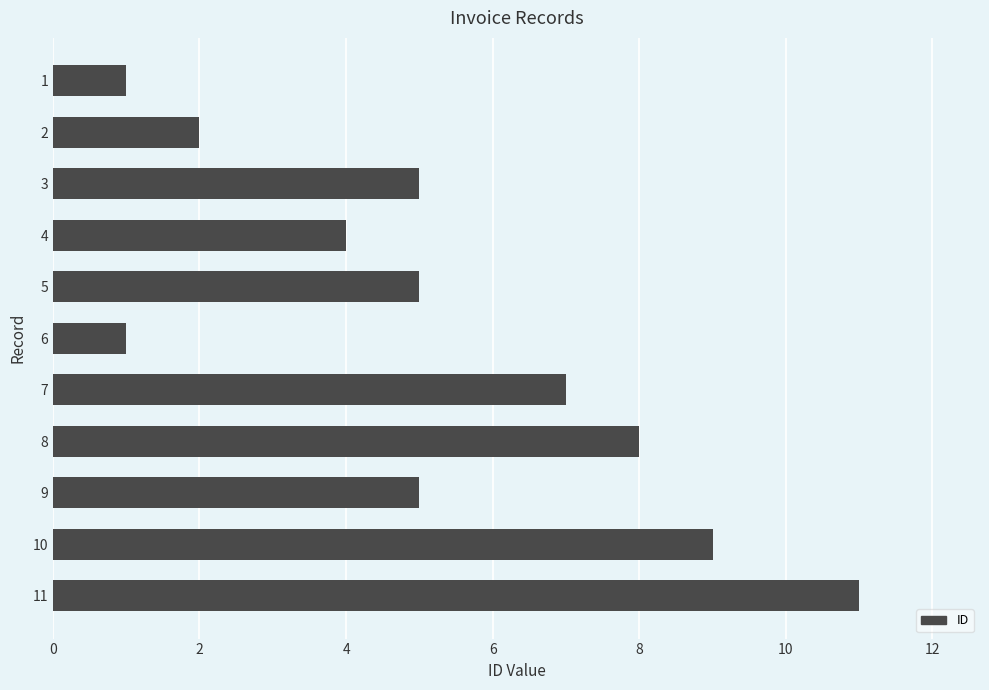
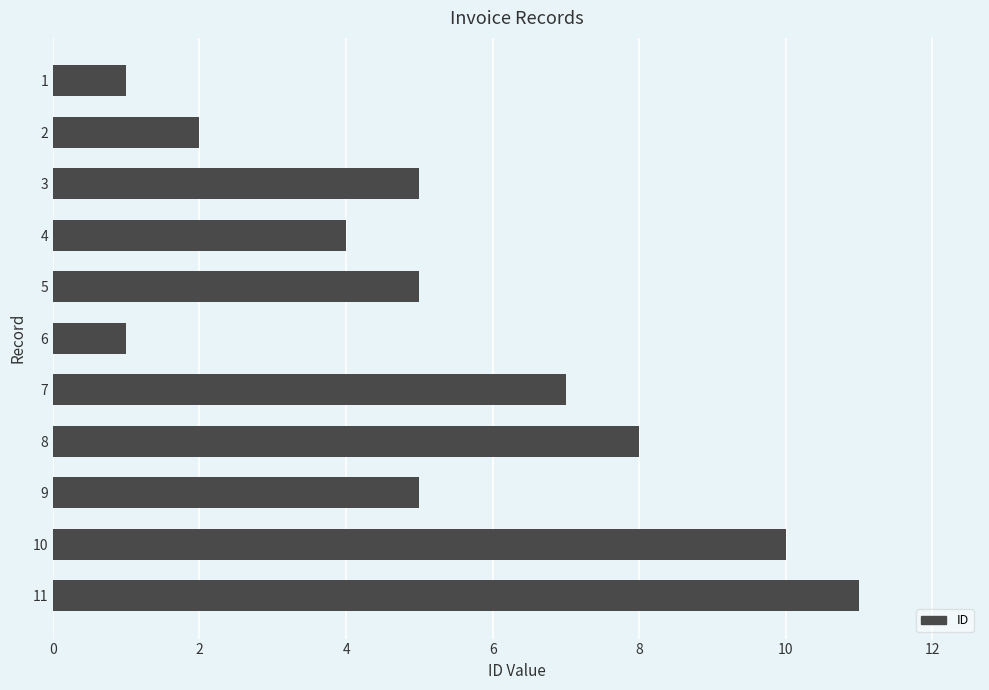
10: 9 -> 10
